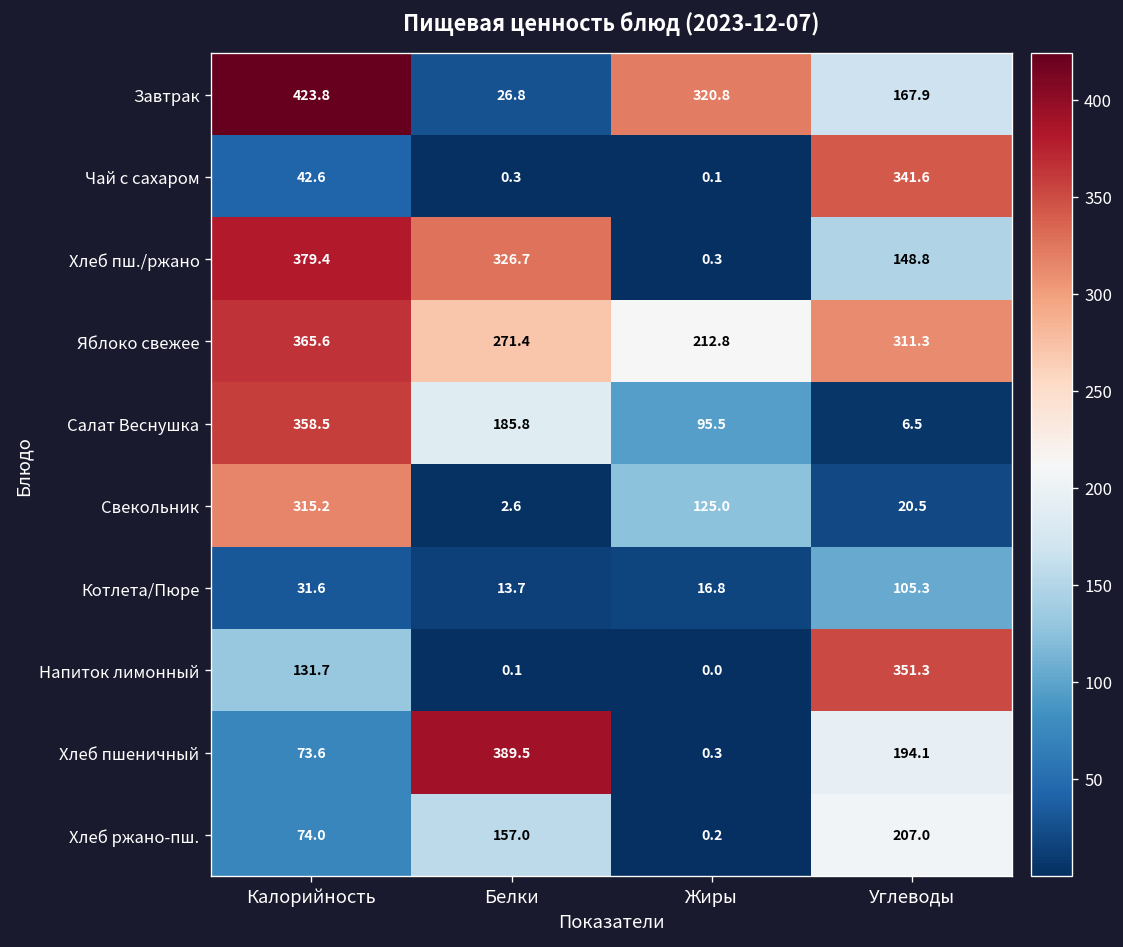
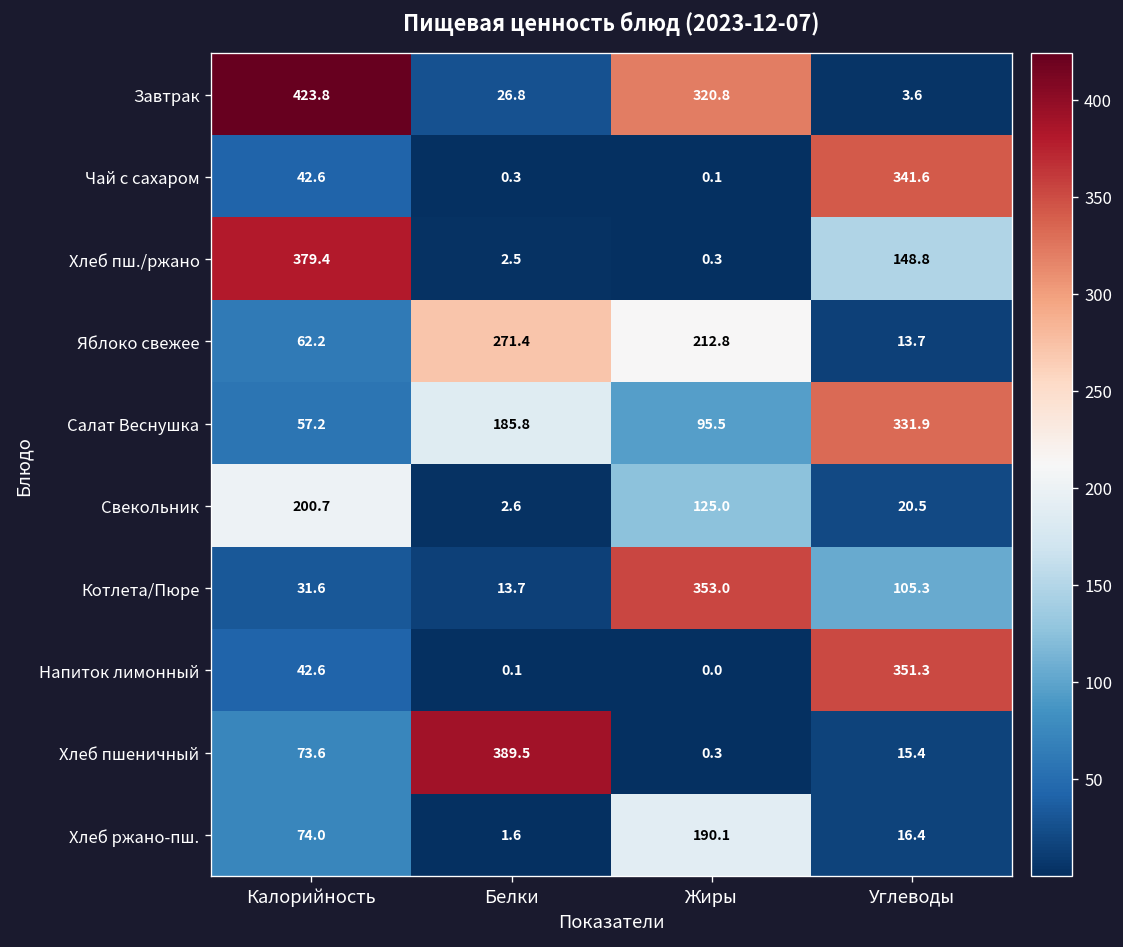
Завтрак, Углеводы: 167.9 -> 3.6
Хлеб пш./ржано, Белки: 326.7 -> 2.5
Яблоко свежее, Калорийность: 365.6 -> 62.2
Яблоко свежее, Углеводы: 311.3 -> 13.7
Салат Веснушка, Калорийность: 358.5 -> 57.2
Салат Веснушка, Углеводы: 6.5 -> 331.9
Свекольник, Калорийность: 315.2 -> 200.7
Котлета/Пюре, Жиры: 16.8 -> 353.0
Напиток лимонный, Калорийность: 131.7 -> 42.6
Хлеб пшеничный, Углеводы: 194.1 -> 15.4
Хлеб ржано-пш., Белки: 157.0 -> 1.6
Хлеб ржано-пш., Жиры: 0.2 -> 190.1
Хлеб ржано-пш., Углеводы: 207.0 -> 16.4
